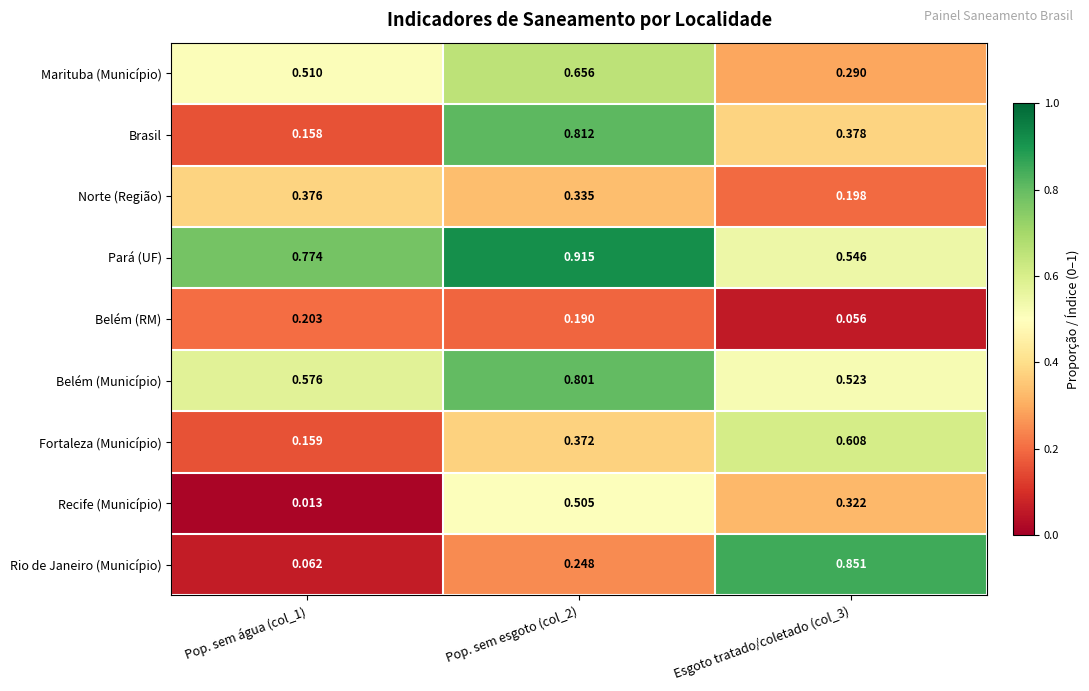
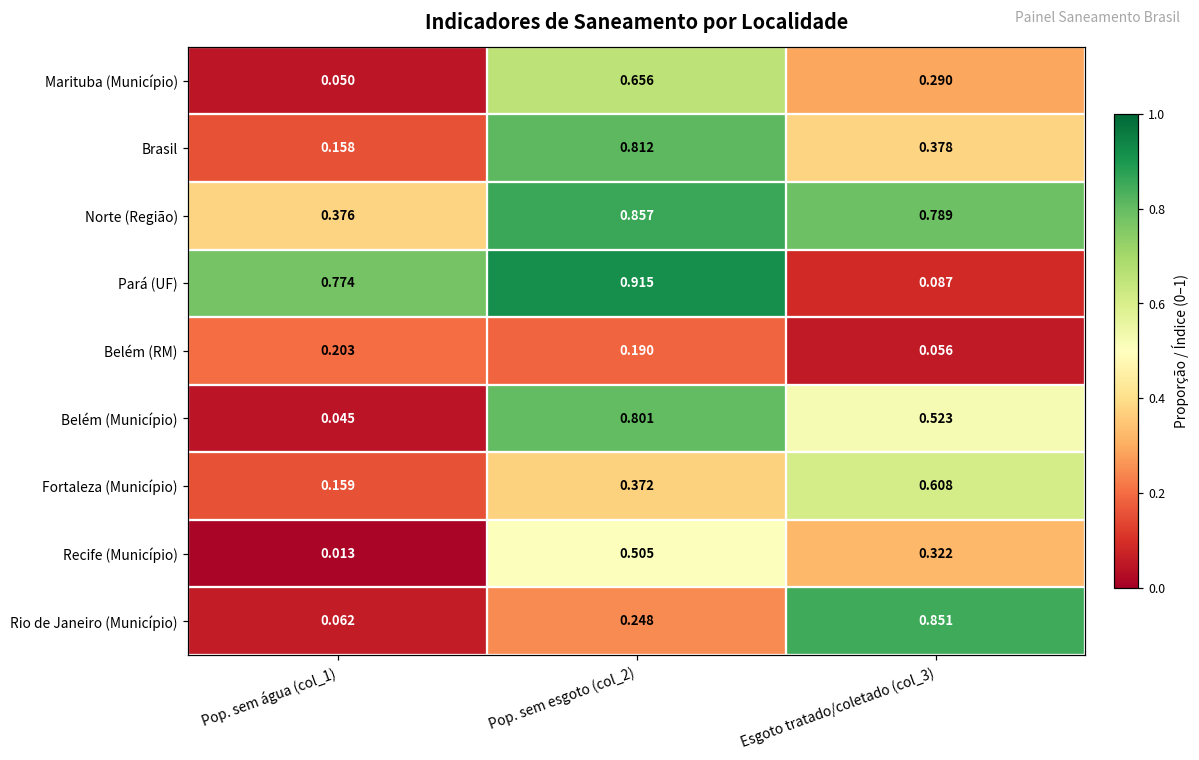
Marituba (Município), Pop. sem água (col_1): 0.510 -> 0.050
Norte (Região), Pop. sem esgoto (col_2): 0.335 -> 0.857
Norte (Região), Esgoto tratado/coletado (col_3): 0.198 -> 0.789
Pará (UF), Esgoto tratado/coletado (col_3): 0.546 -> 0.087
Belém (Município), Pop. sem água (col_1): 0.576 -> 0.045
